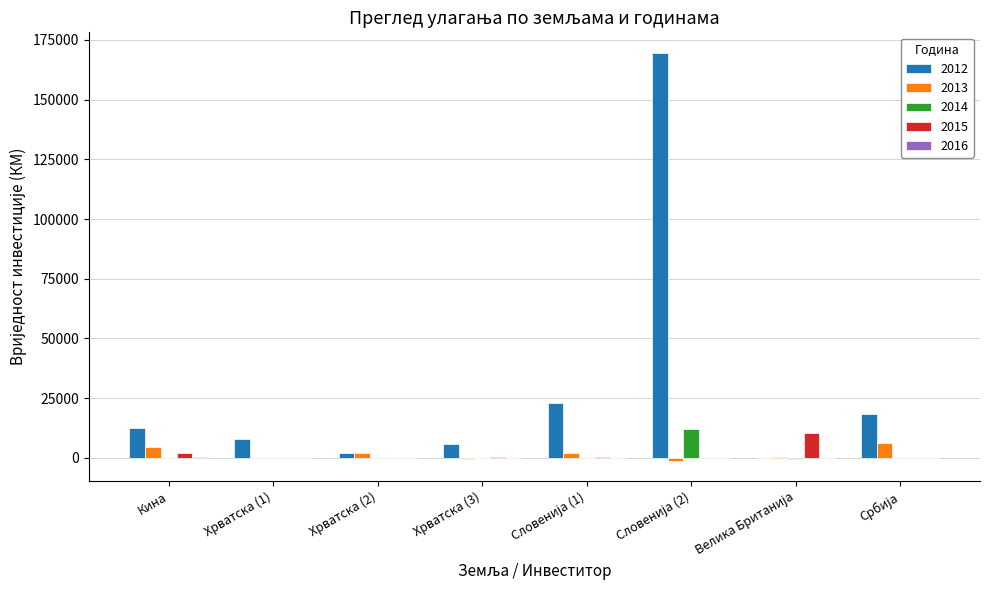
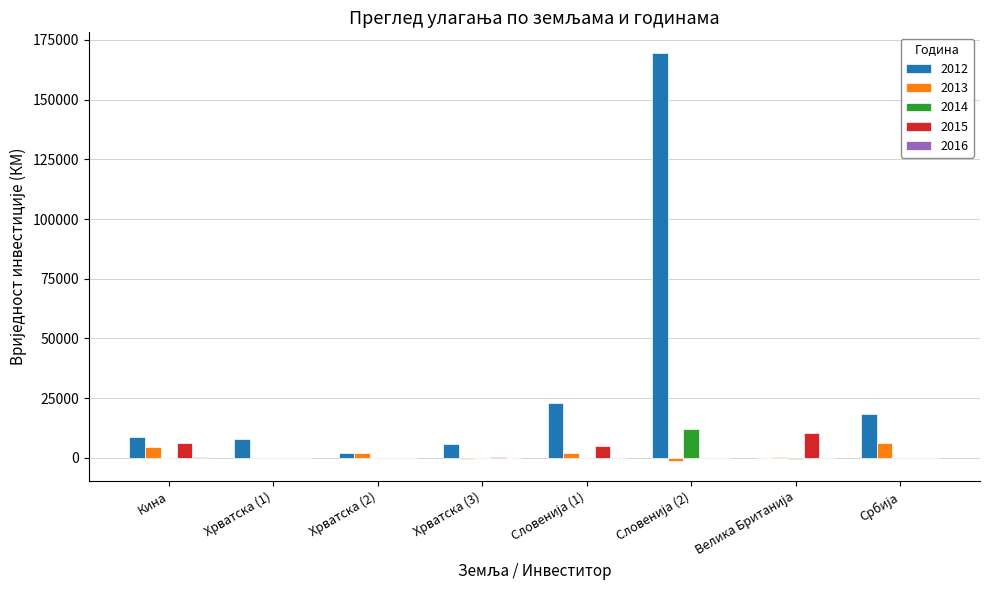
2012, Кина: 13000 -> 9000
2015, Кина: 2000 -> 6000
2015, Словенија (1): 0 -> 5000
